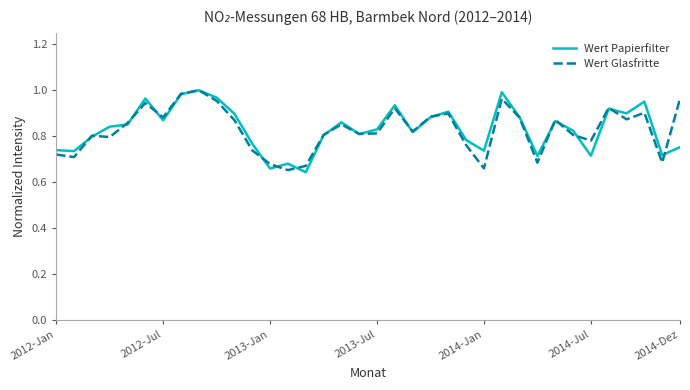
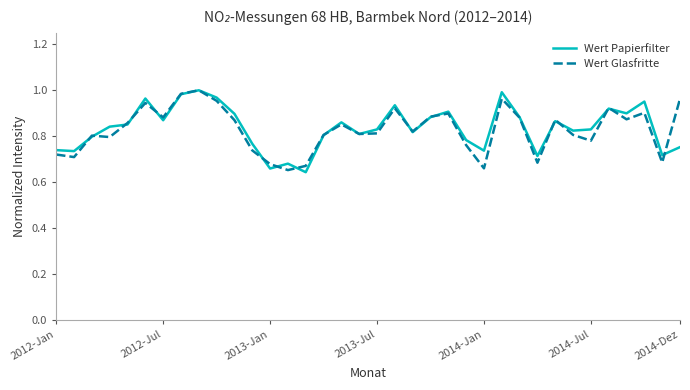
Wert Papierfilter, 2014-Jul: 0.72 -> 0.83
